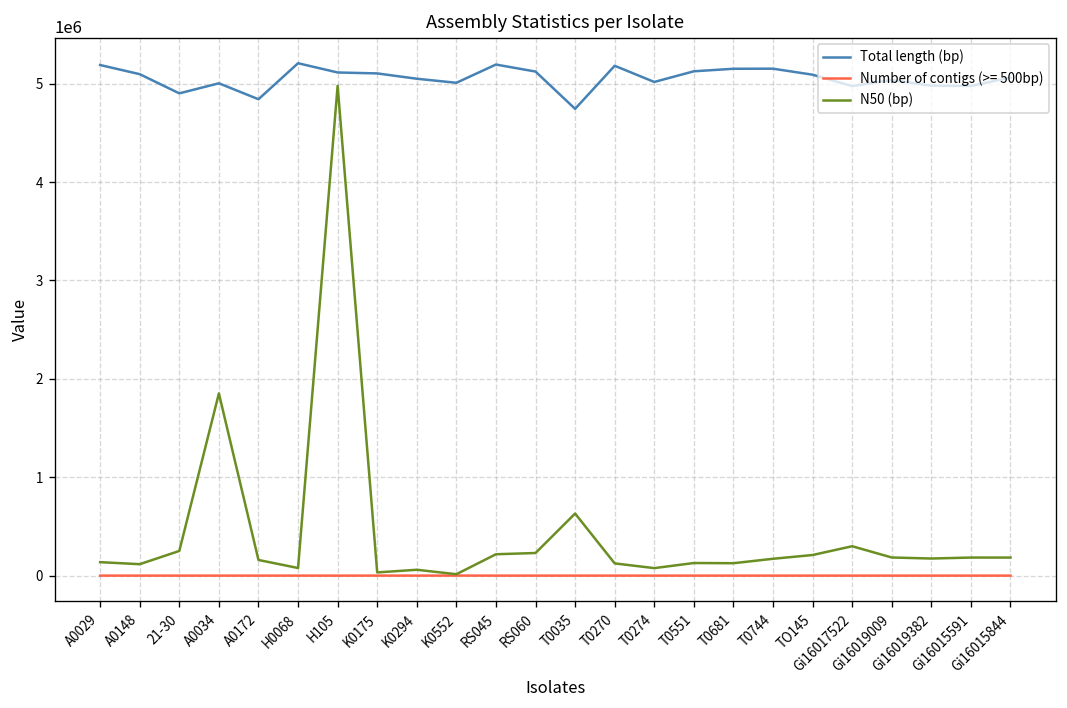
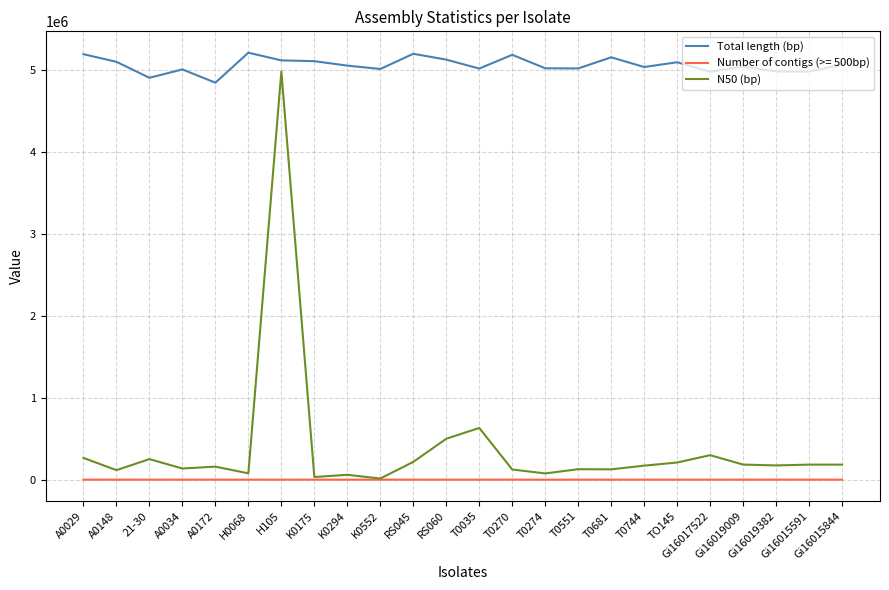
N50 (bp), A0029: 100000 -> 300000
N50 (bp), A0034: 1900000 -> 100000
N50 (bp), RS060: 200000 -> 500000
Total length (bp), T0035: 4700000 -> 5000000
Total length (bp), T0551: 5100000 -> 5000000
Total length (bp), T0744: 5200000 -> 5000000
